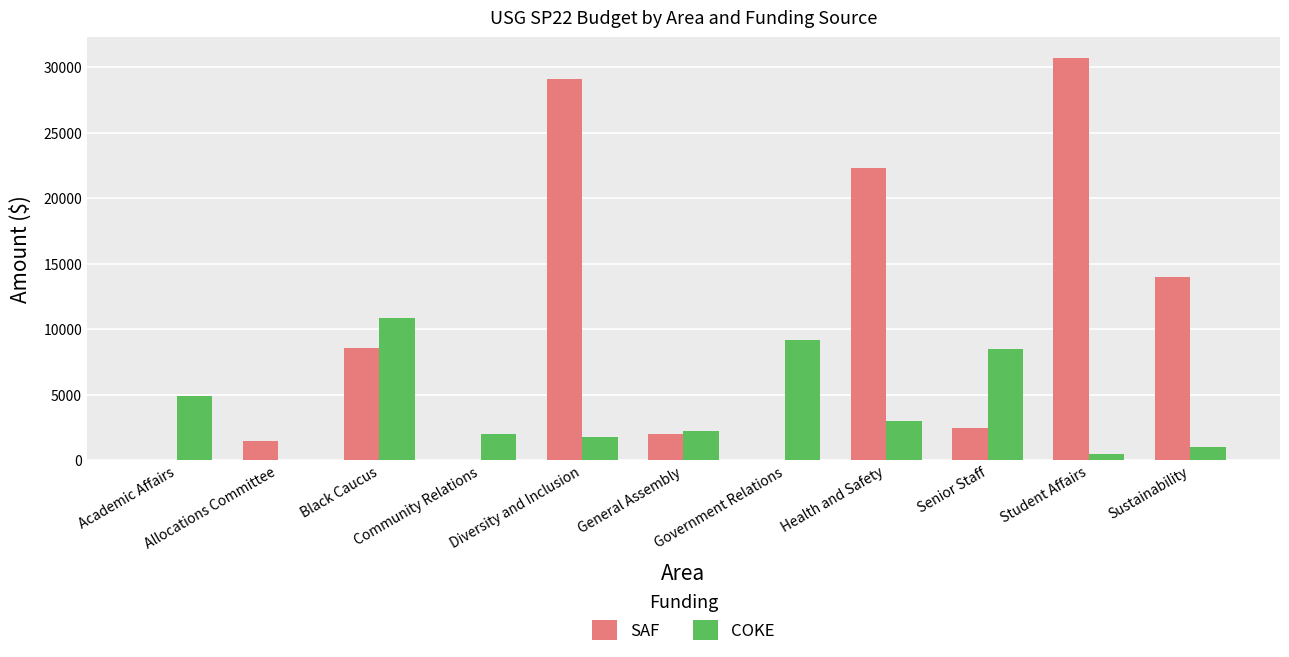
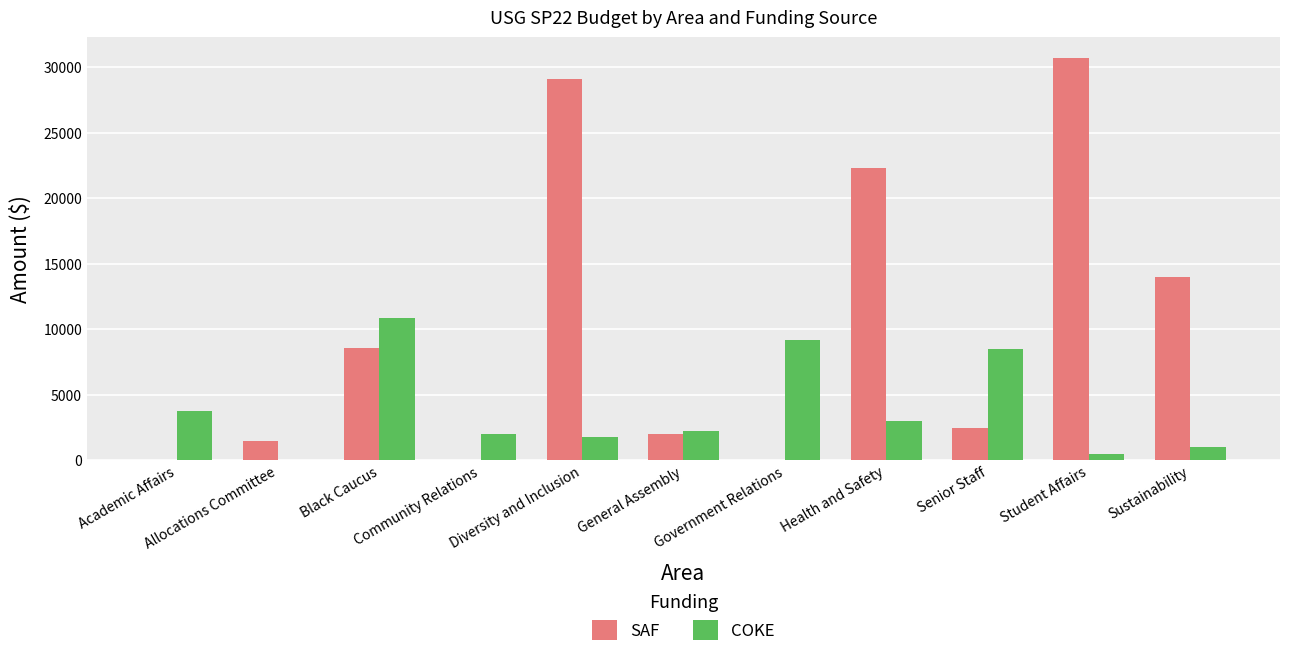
COKE, Academic Affairs: 4900 -> 3800
